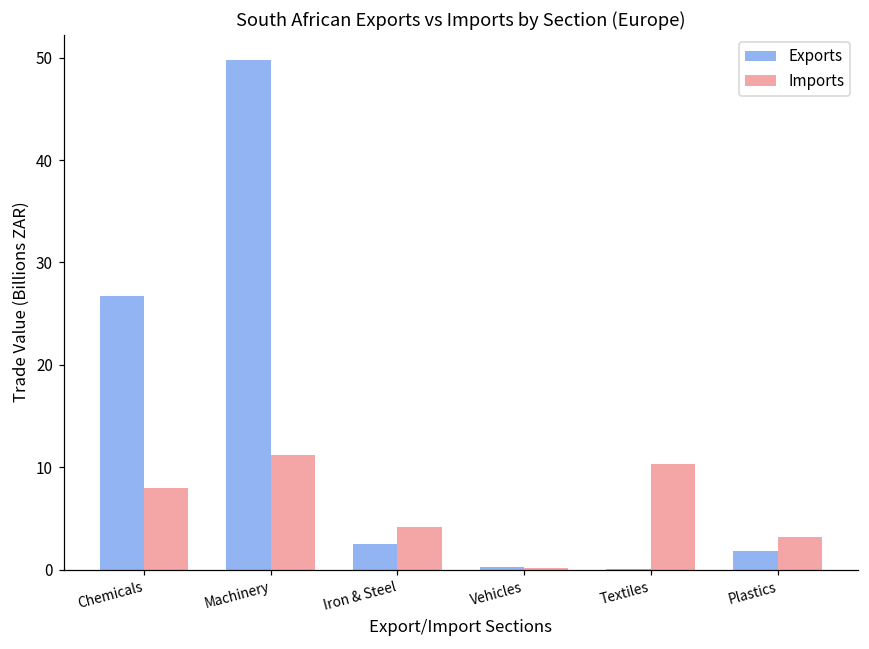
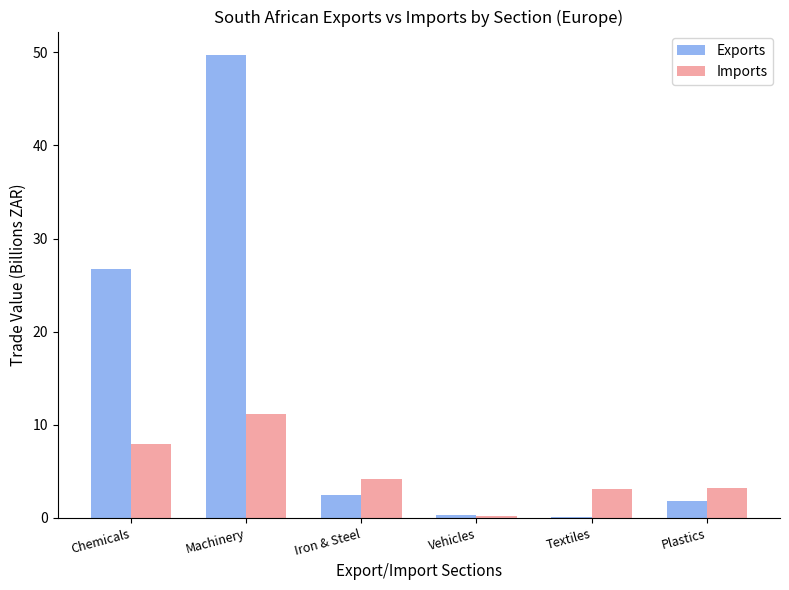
Imports, Textiles: 10 -> 3
